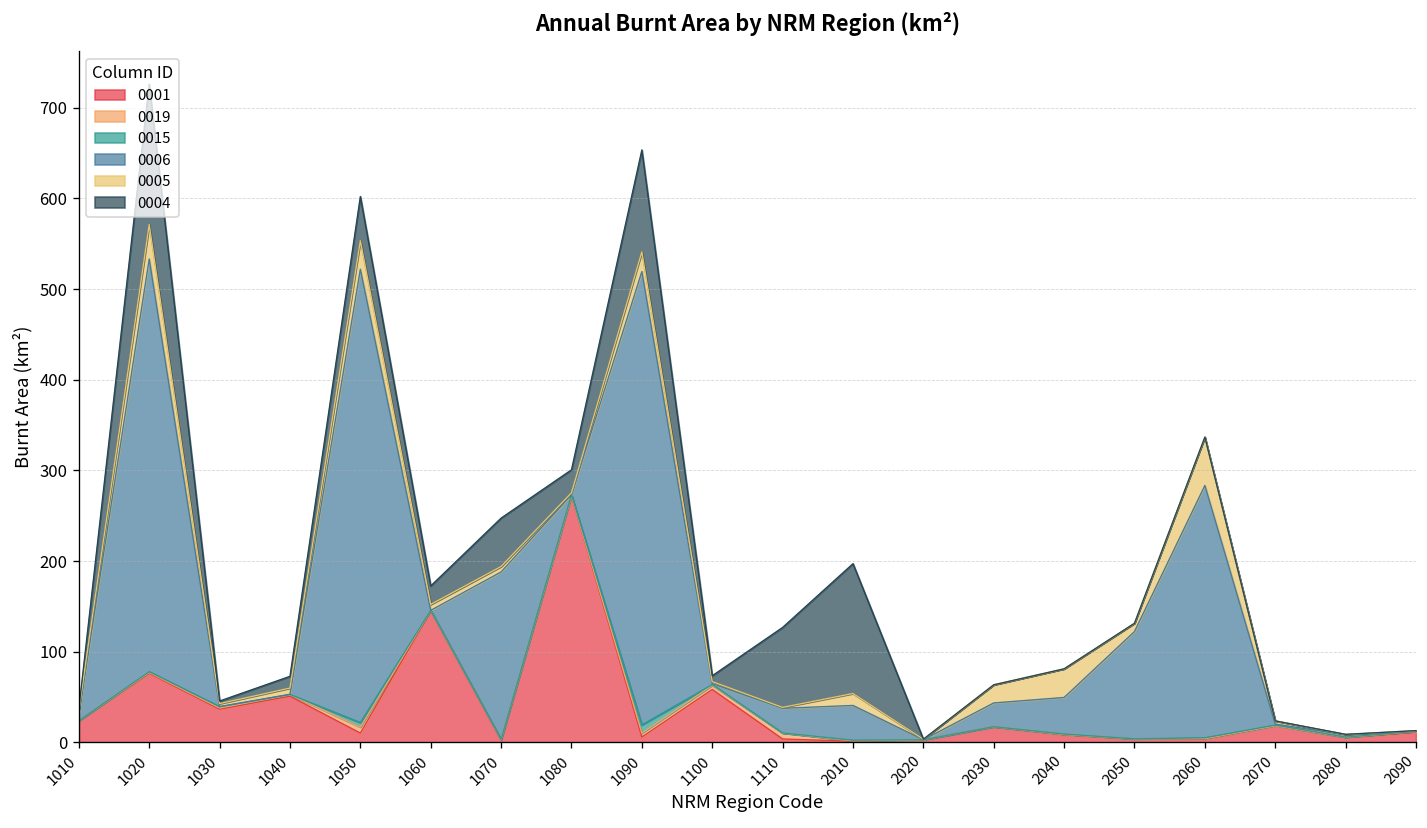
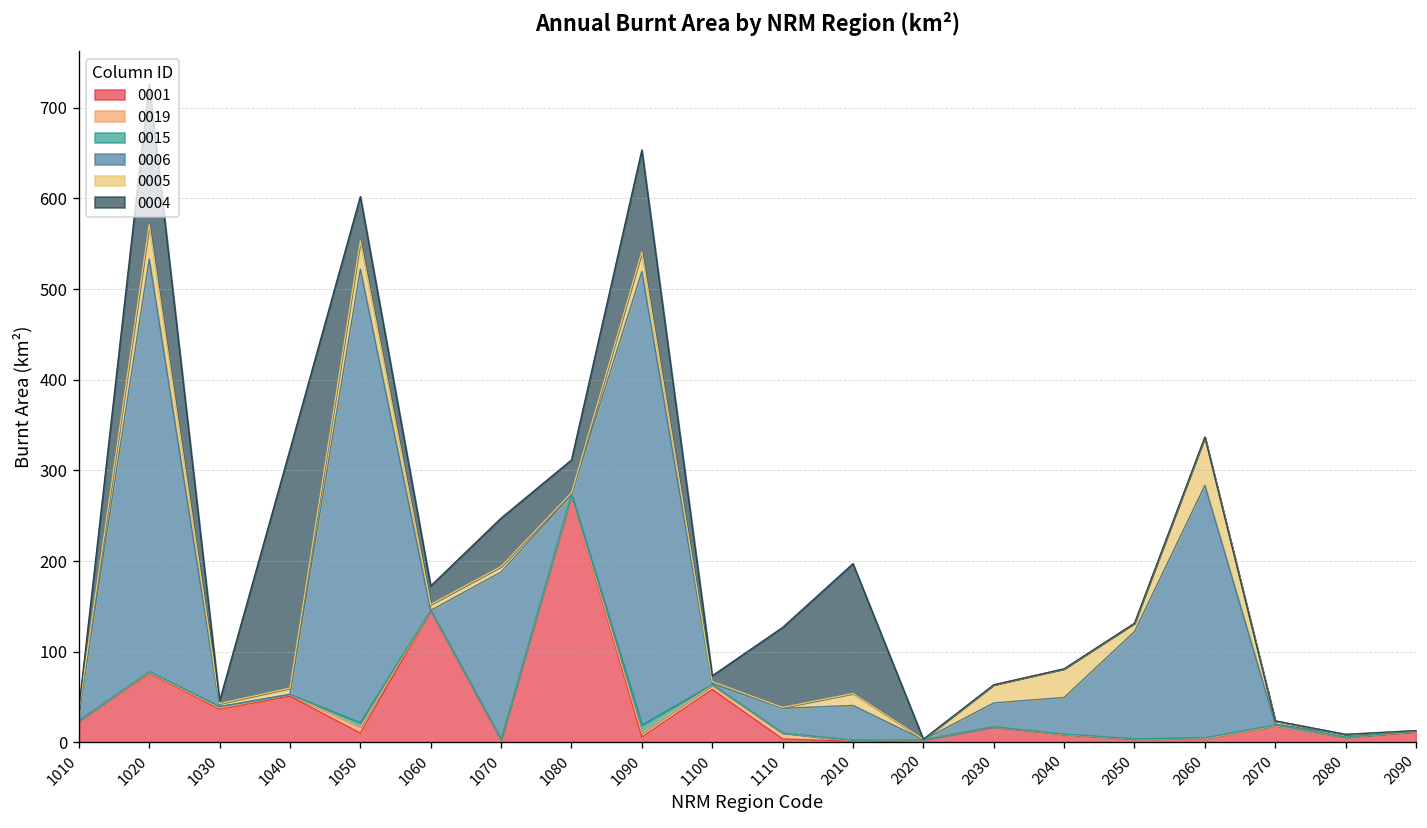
0004, 1040: 10 -> 260
0004, 1080: 30 -> 40
